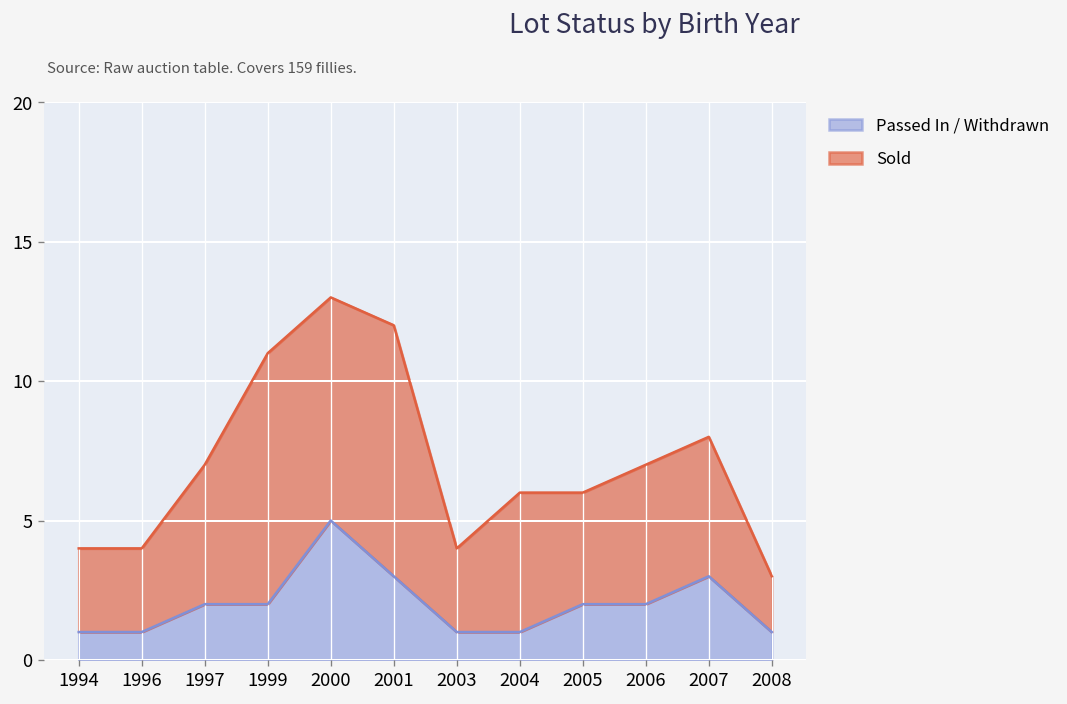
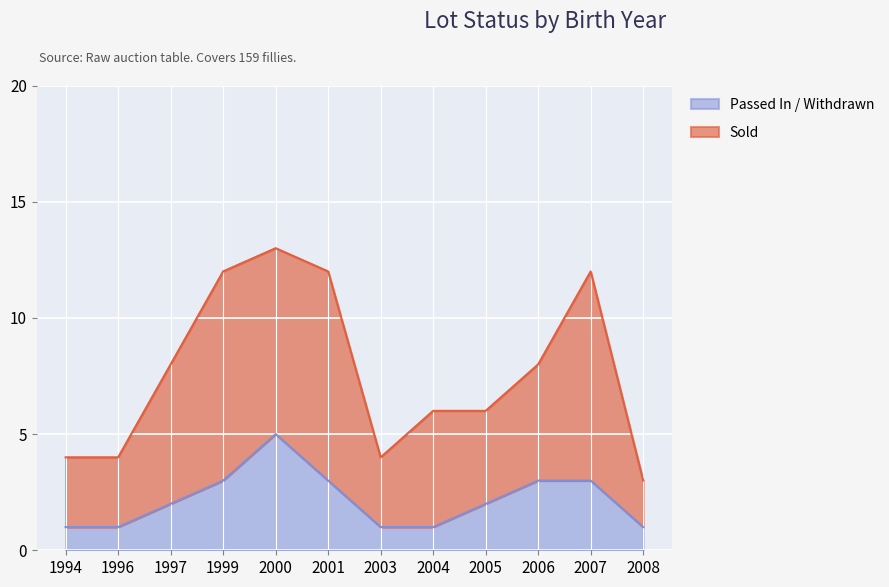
Sold, 1997: 5 -> 6
Passed In / Withdrawn, 1999: 2 -> 3
Passed In / Withdrawn, 2006: 2 -> 3
Sold, 2007: 5 -> 9
